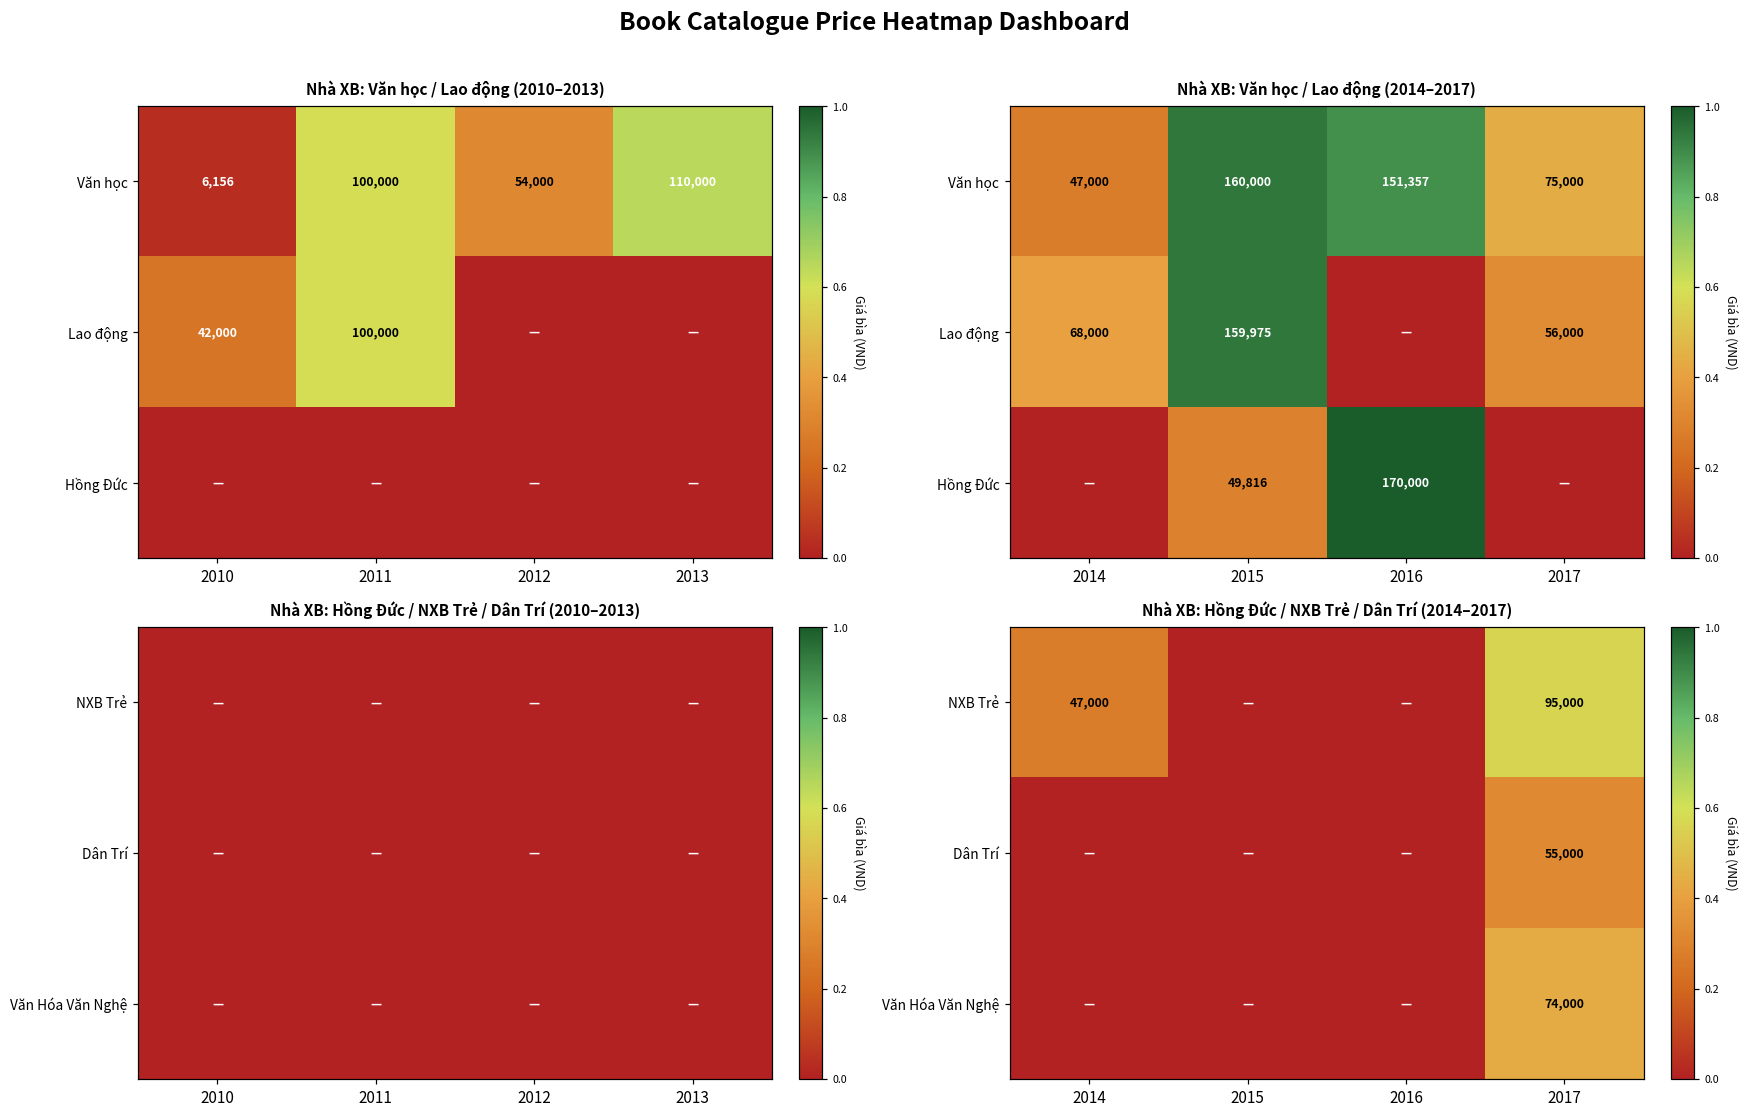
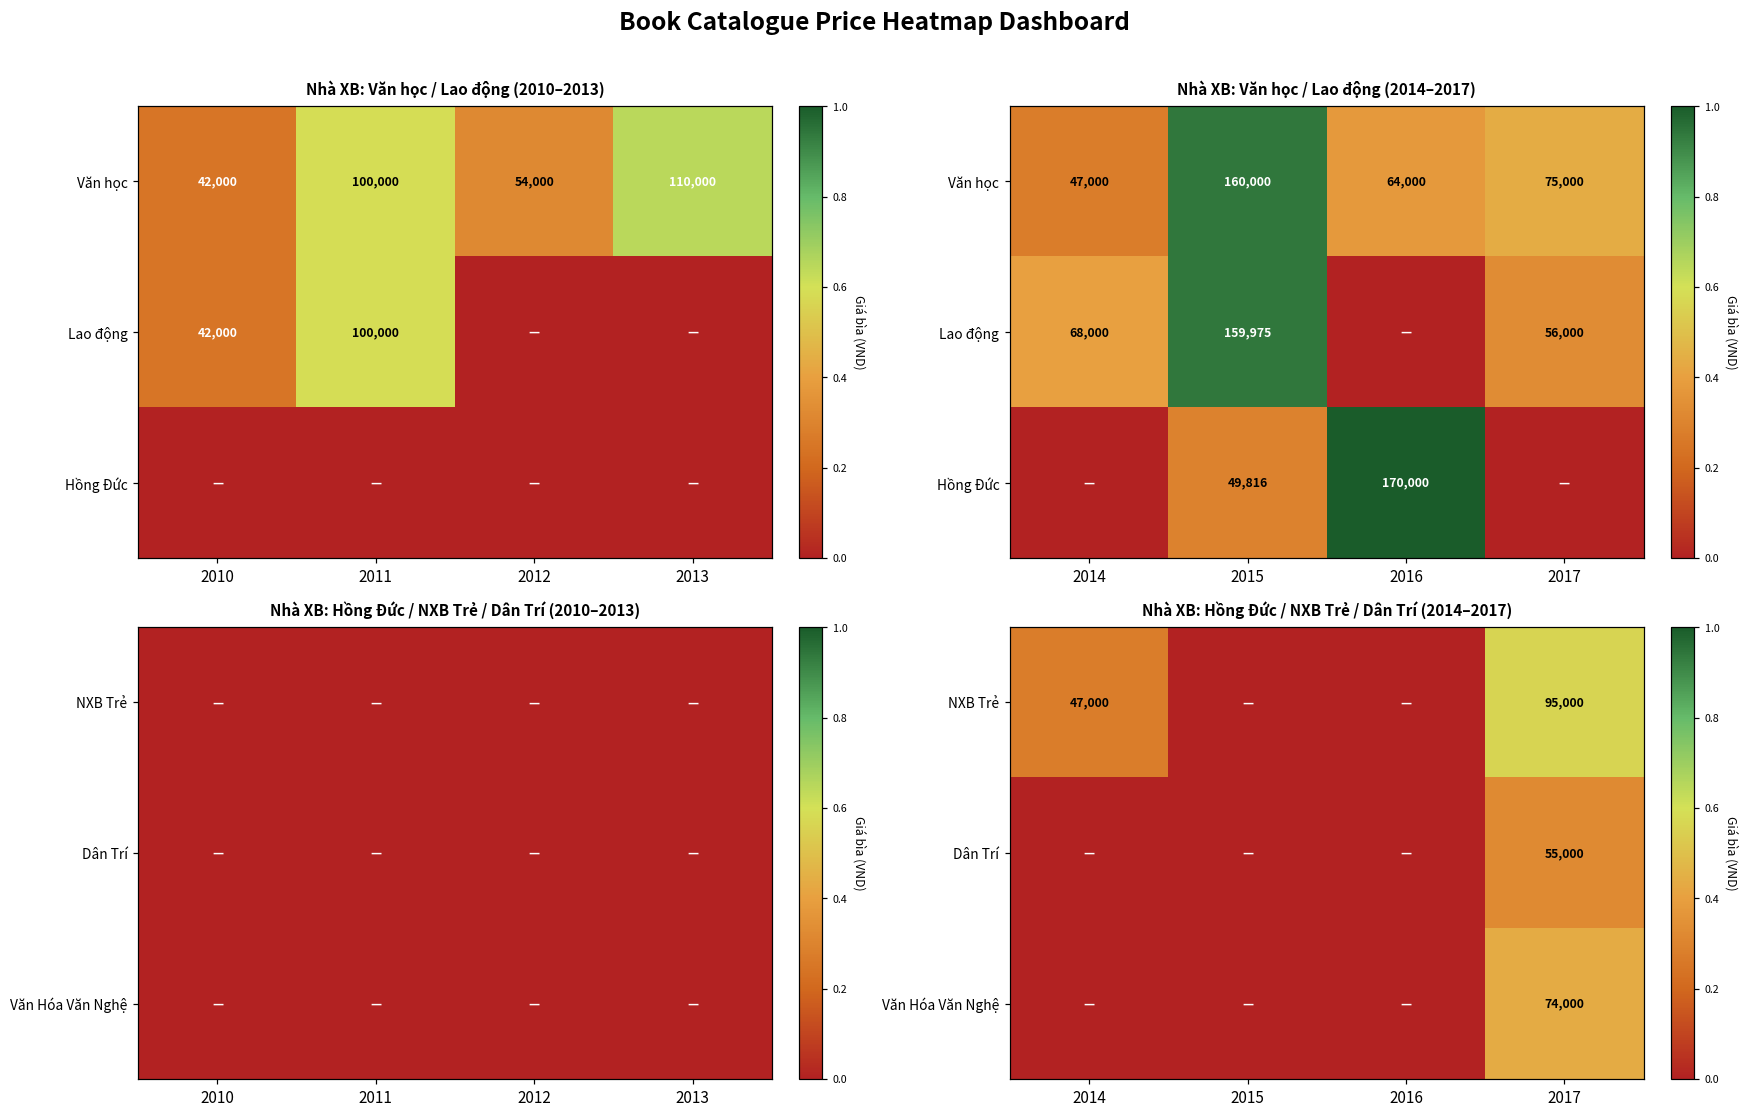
Nhà XB: Văn học / Lao động (2010–2013), Văn học, 2010: 6,156 -> 42,000
Nhà XB: Văn học / Lao động (2014–2017), Văn học, 2016: 151,357 -> 64,000
